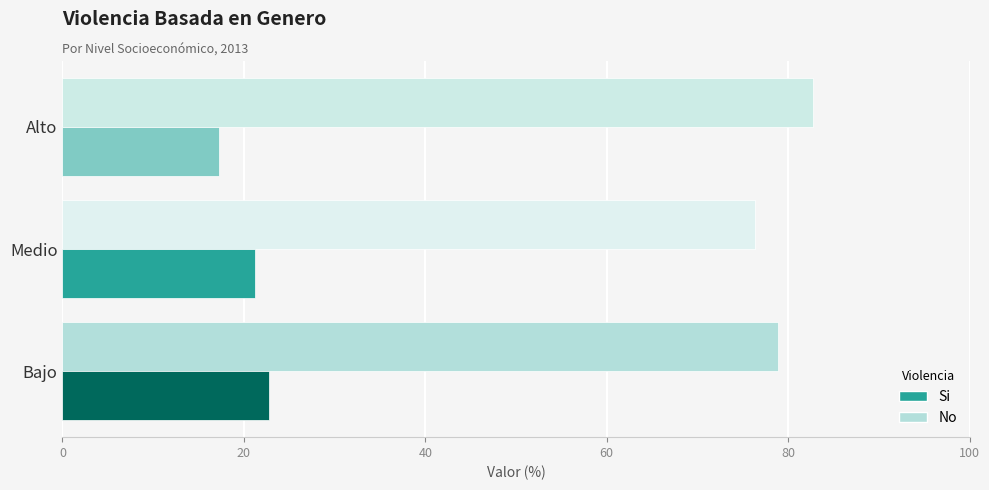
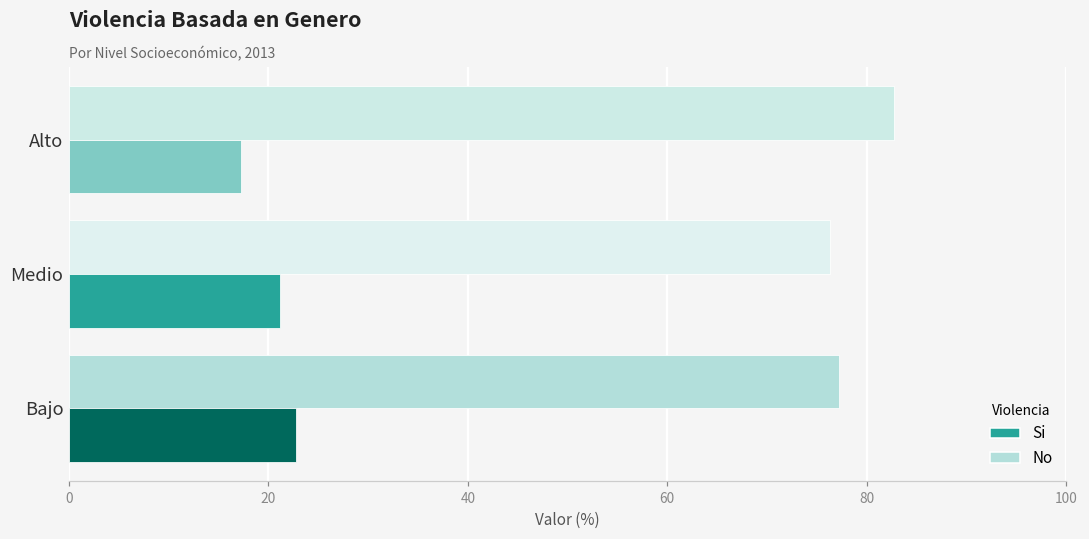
No, Bajo: 79 -> 77
